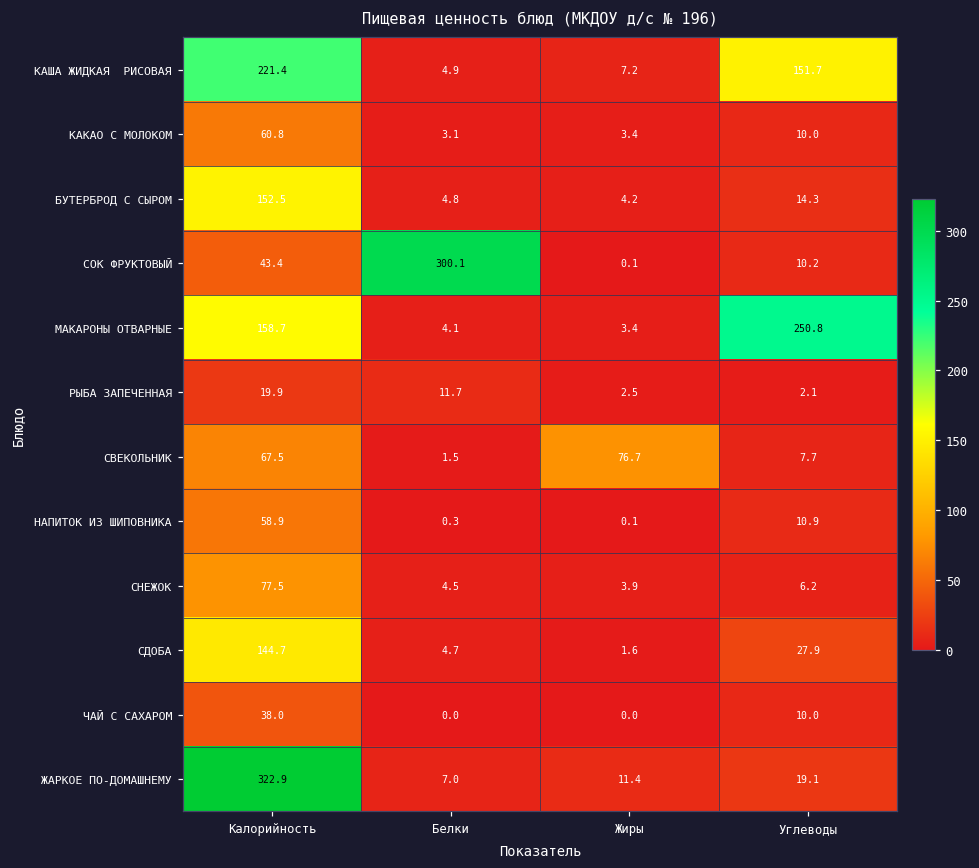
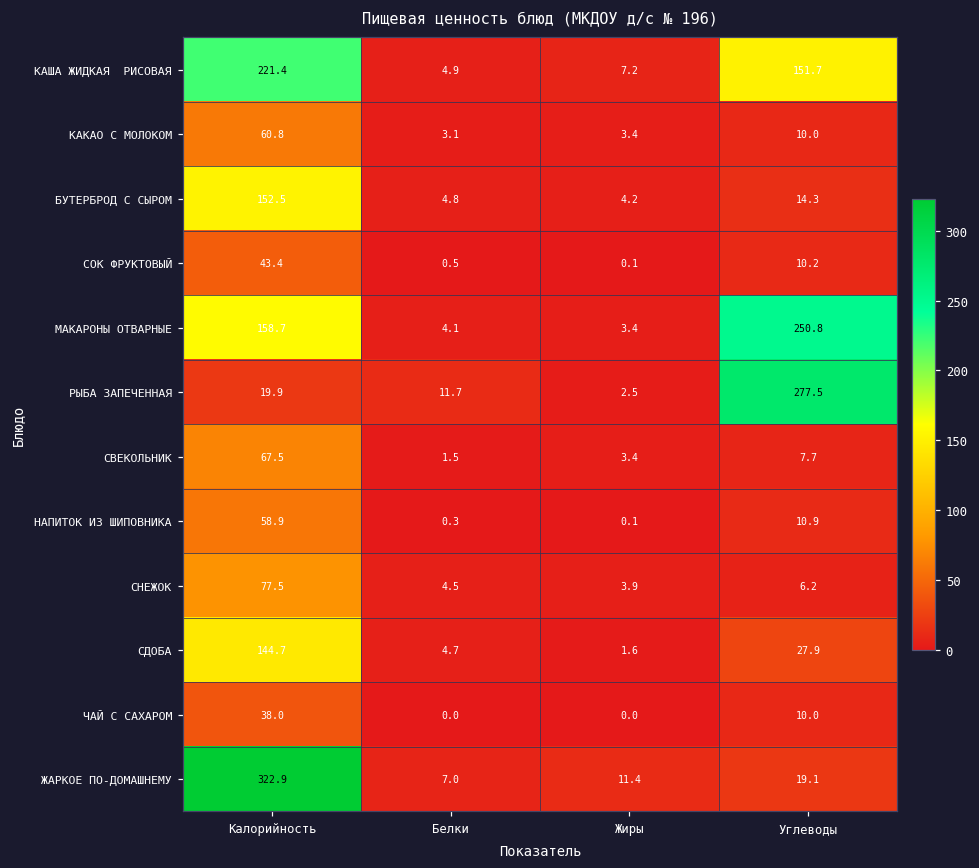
СОК ФРУКТОВЫЙ, Белки: 300.1 -> 0.5
РЫБА ЗАПЕЧЕННАЯ, Углеводы: 2.1 -> 277.5
СВЕКОЛЬНИК, Жиры: 76.7 -> 3.4
